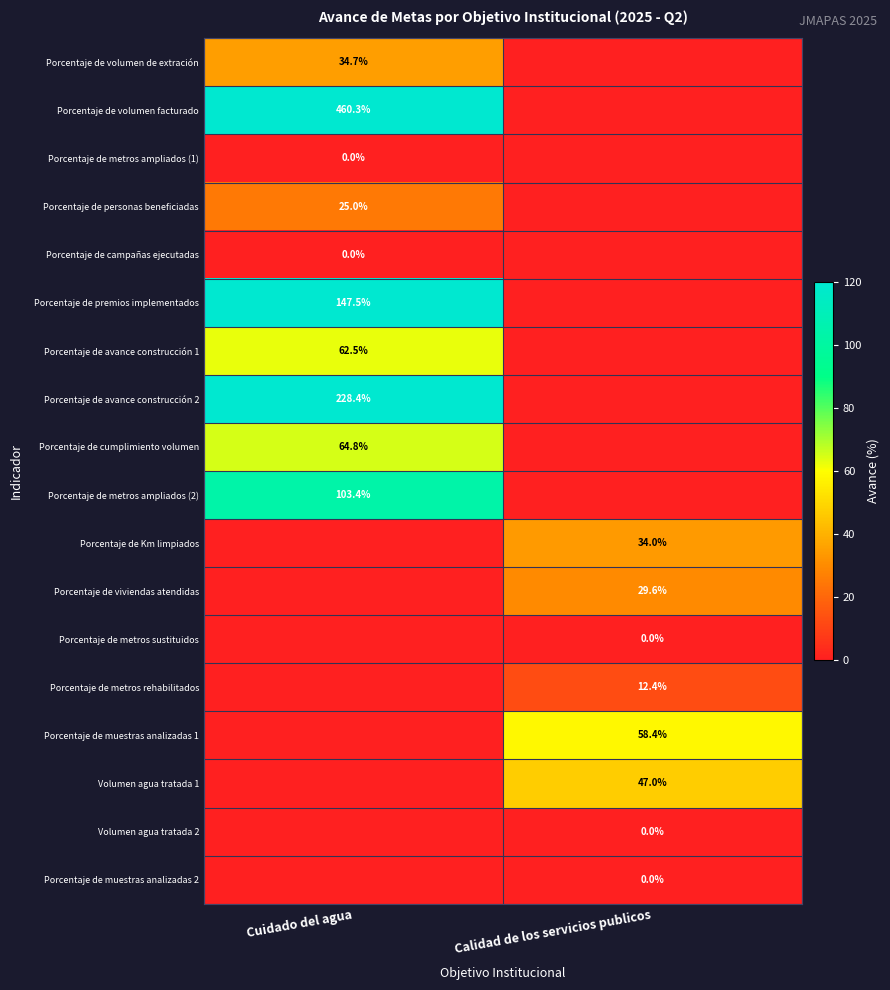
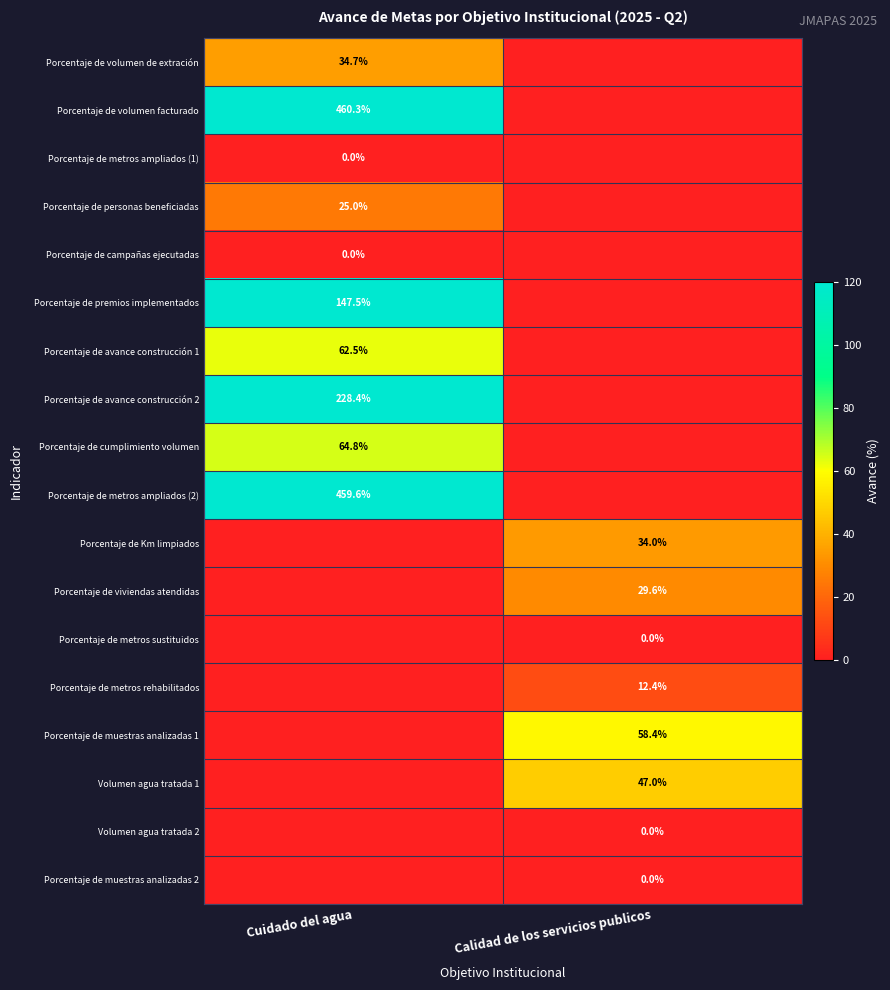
Porcentaje de metros ampliados (2), Cuidado del agua: 103.4% -> 459.6%
